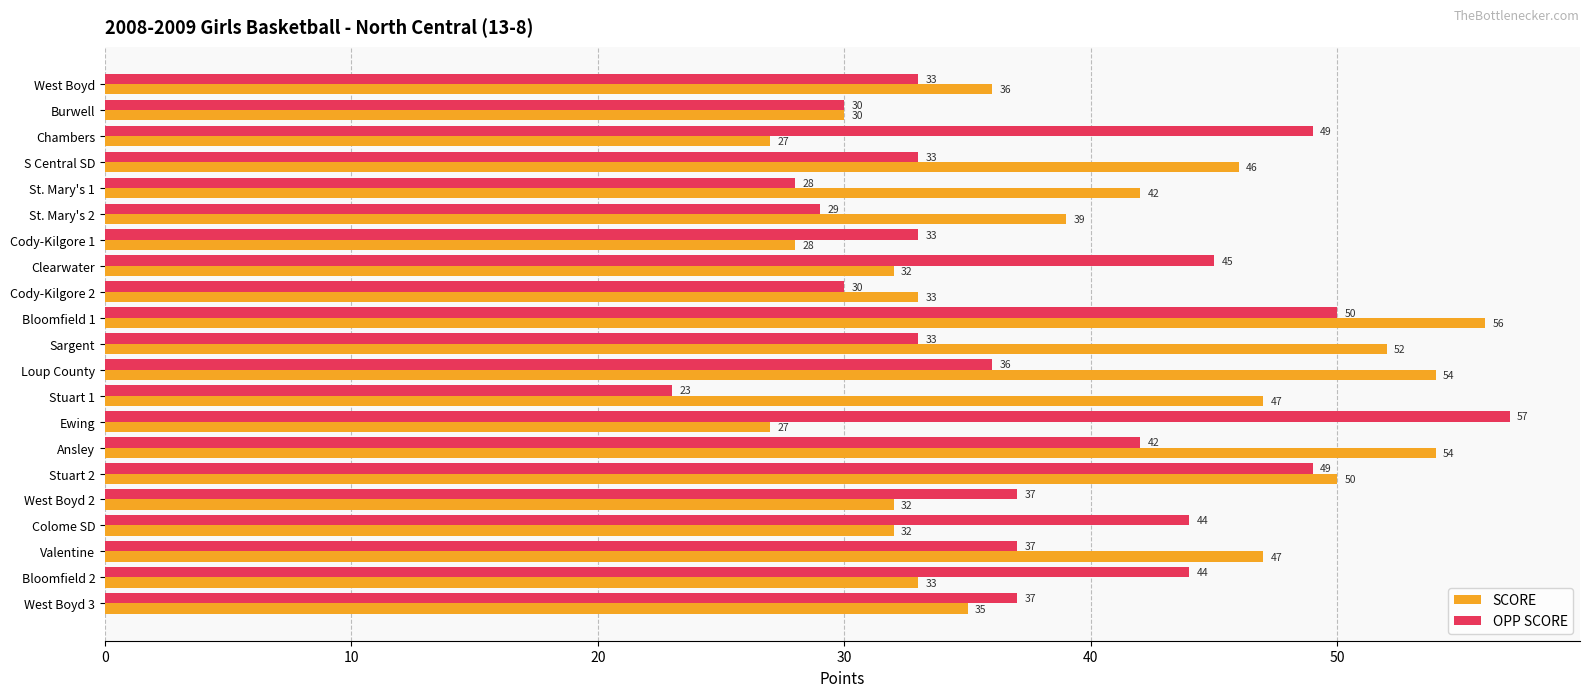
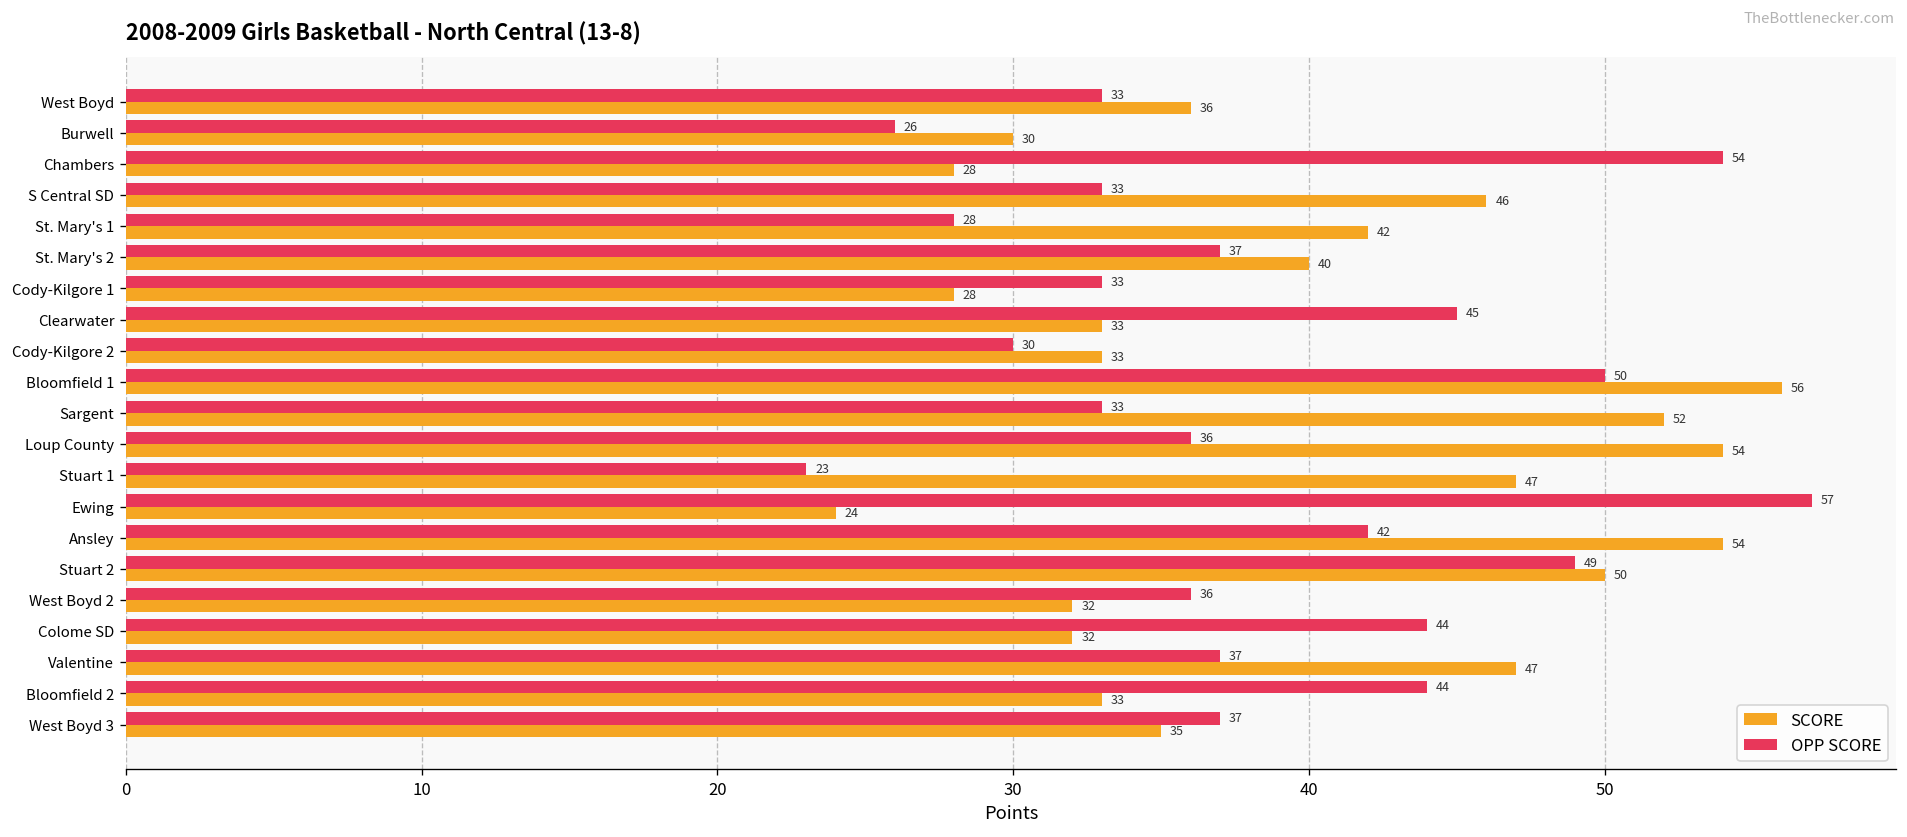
OPP SCORE, Burwell: 30 -> 26
OPP SCORE, Chambers: 49 -> 54
SCORE, Chambers: 27 -> 28
OPP SCORE, St. Mary's 2: 29 -> 37
SCORE, St. Mary's 2: 39 -> 40
SCORE, Clearwater: 32 -> 33
SCORE, Ewing: 27 -> 24
OPP SCORE, West Boyd 2: 37 -> 36
